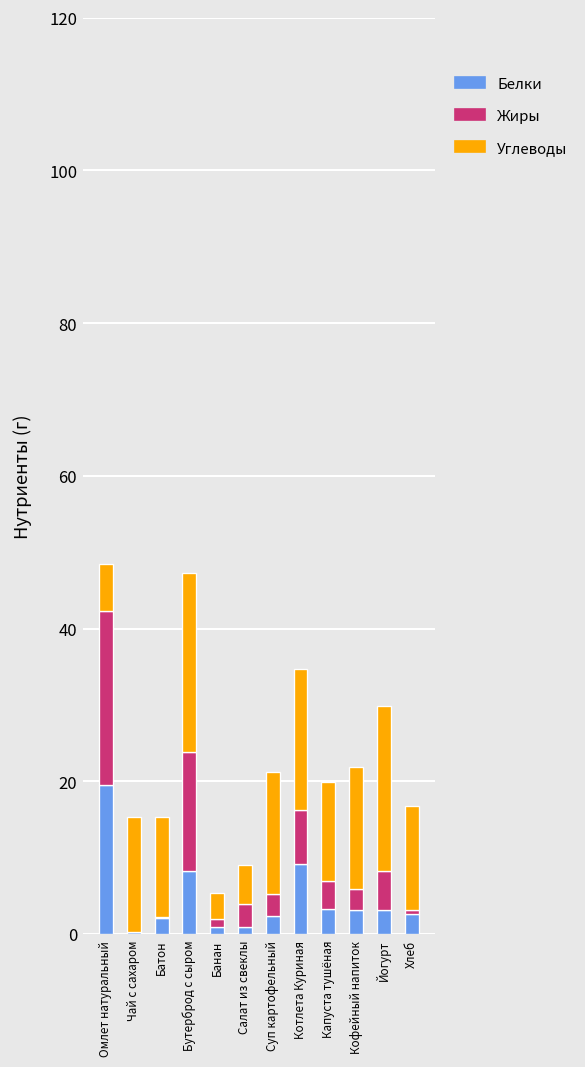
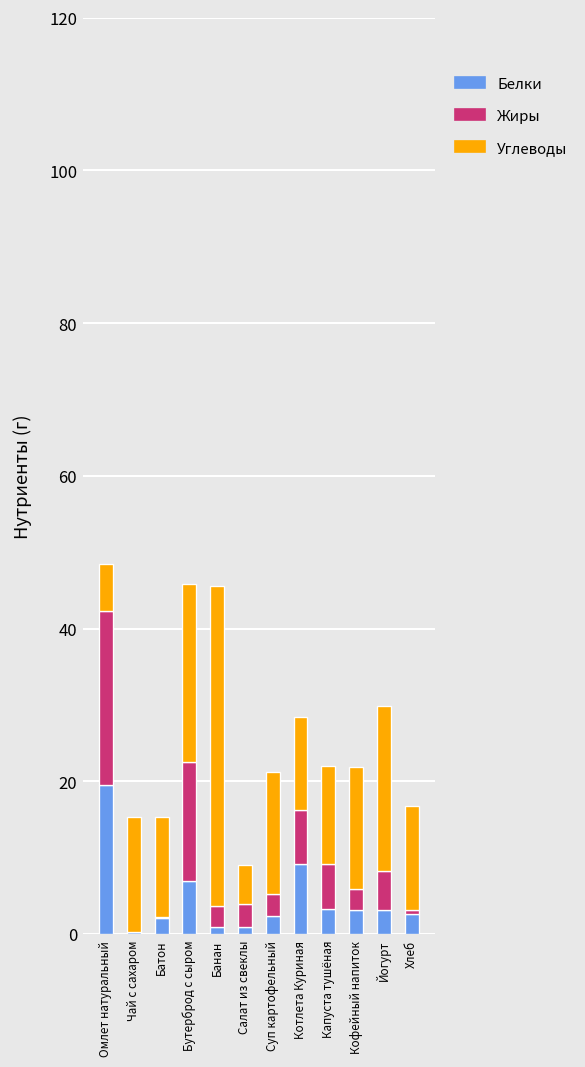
Белки, Бутерброд с сыром: 8 -> 7
Жиры, Банан: 1 -> 3
Углеводы, Банан: 3 -> 42
Углеводы, Котлета Куриная: 18 -> 12
Жиры, Капуста тушёная: 4 -> 6
